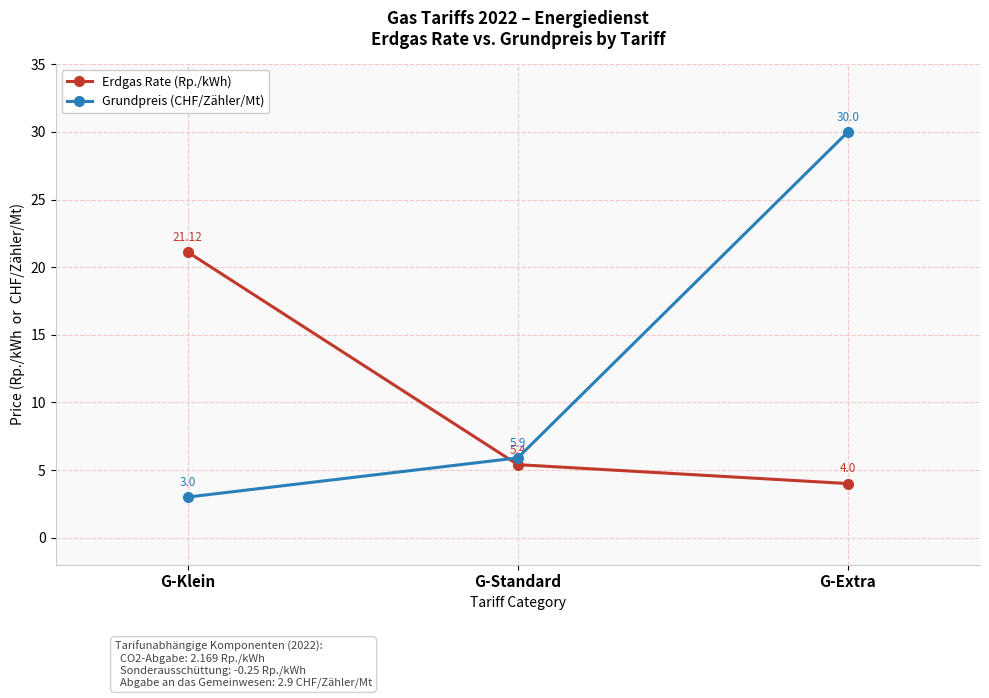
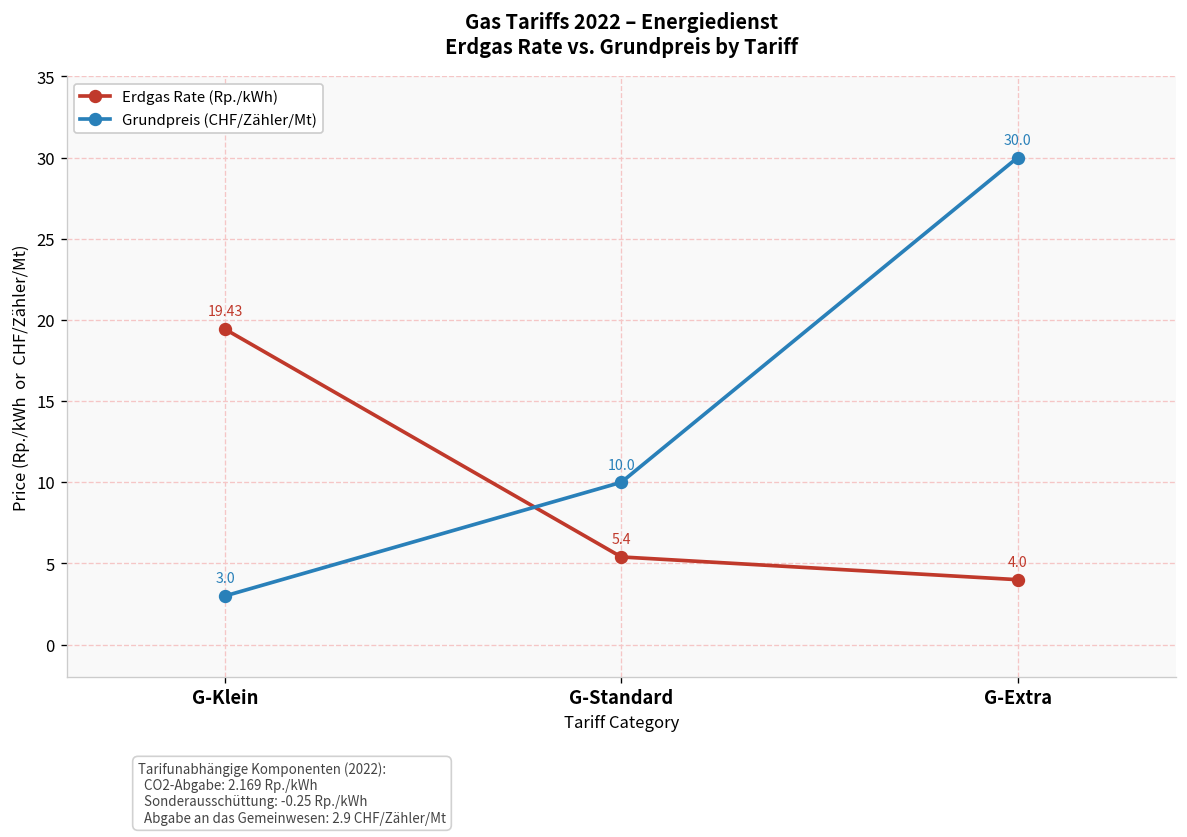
Erdgas Rate (Rp./kWh), G-Klein: 21.12 -> 19.43
Grundpreis (CHF/Zähler/Mt), G-Standard: 5.9 -> 10.0
